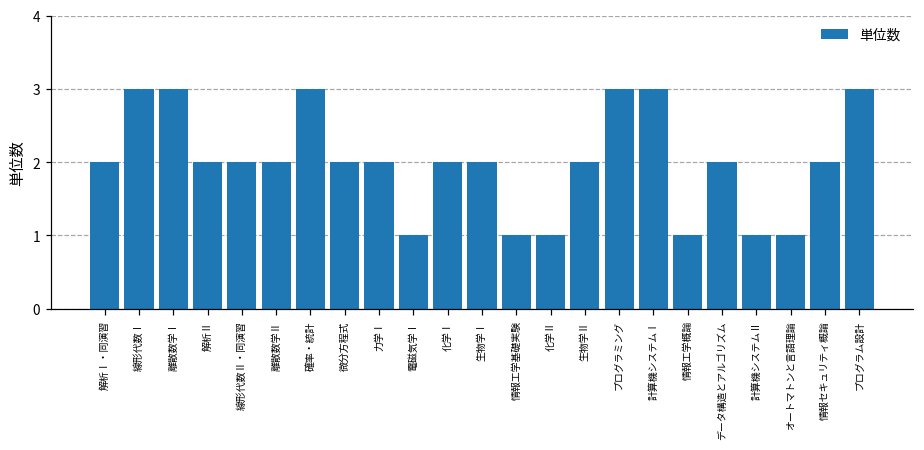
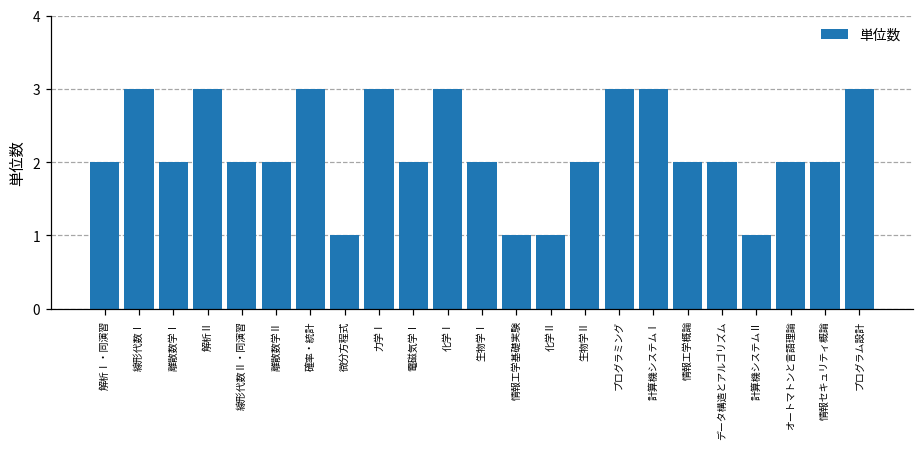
離散数学Ⅰ: 3 -> 2
解析Ⅱ: 2 -> 3
微分方程式: 2 -> 1
力学Ⅰ: 2 -> 3
電磁気学Ⅰ: 1 -> 2
化学Ⅰ: 2 -> 3
情報工学概論: 1 -> 2
オートマトンと言語理論: 1 -> 2
